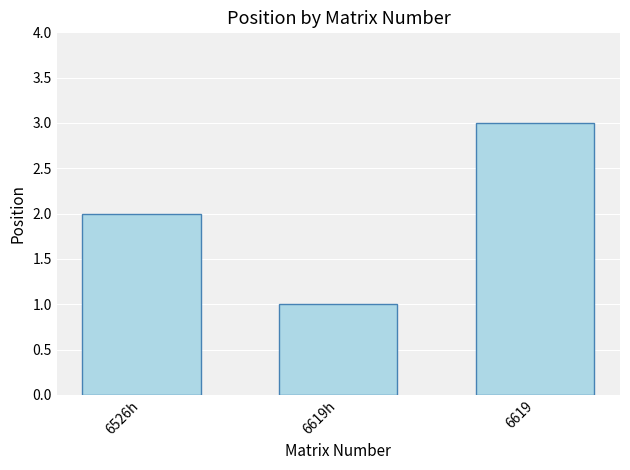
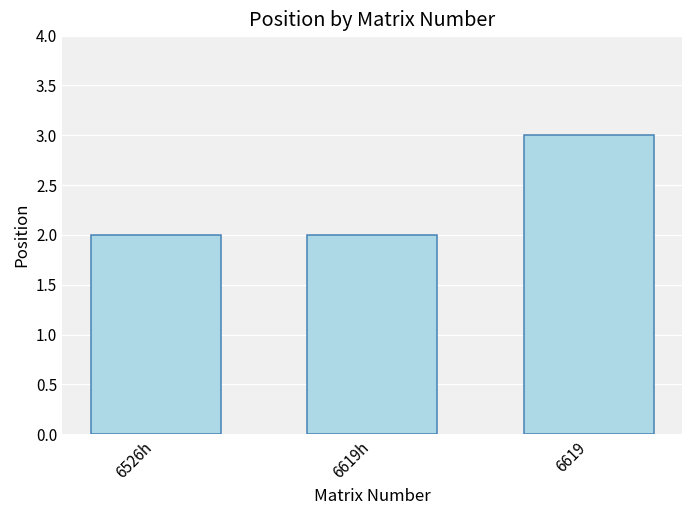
6619h: 1 -> 2
